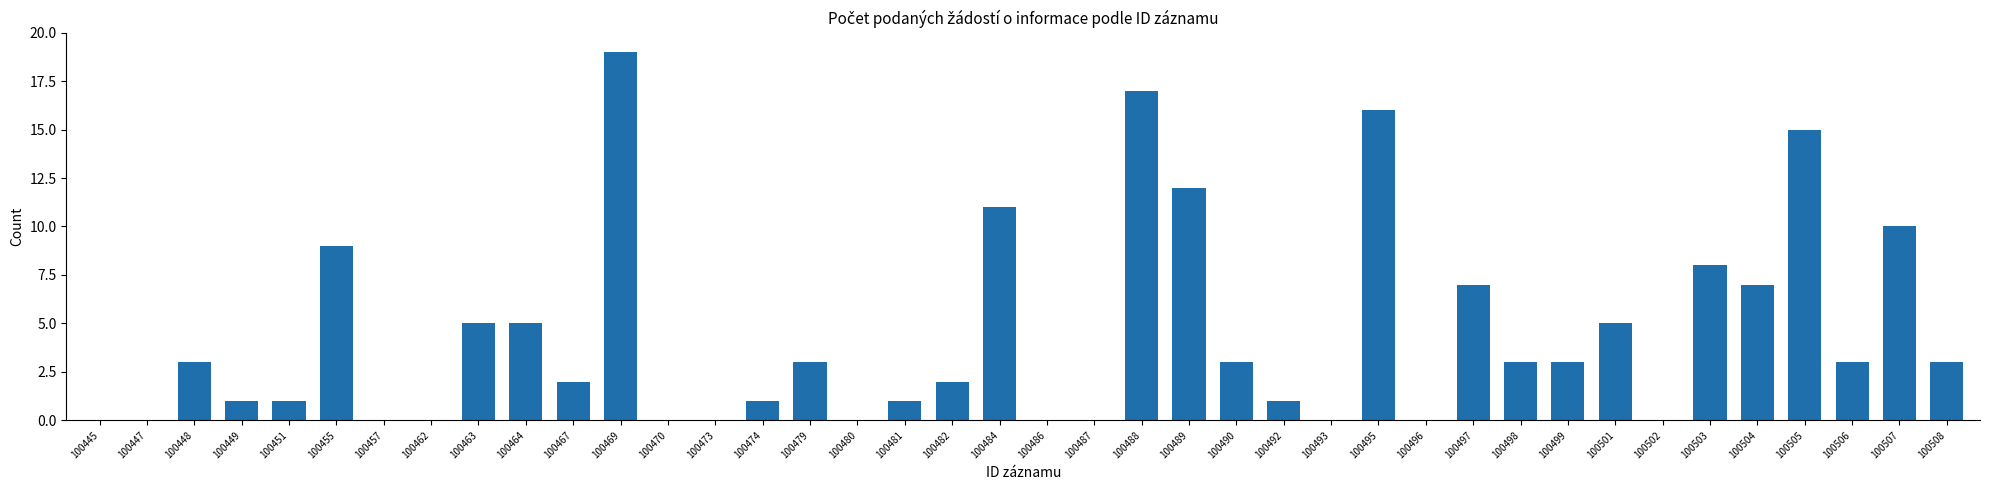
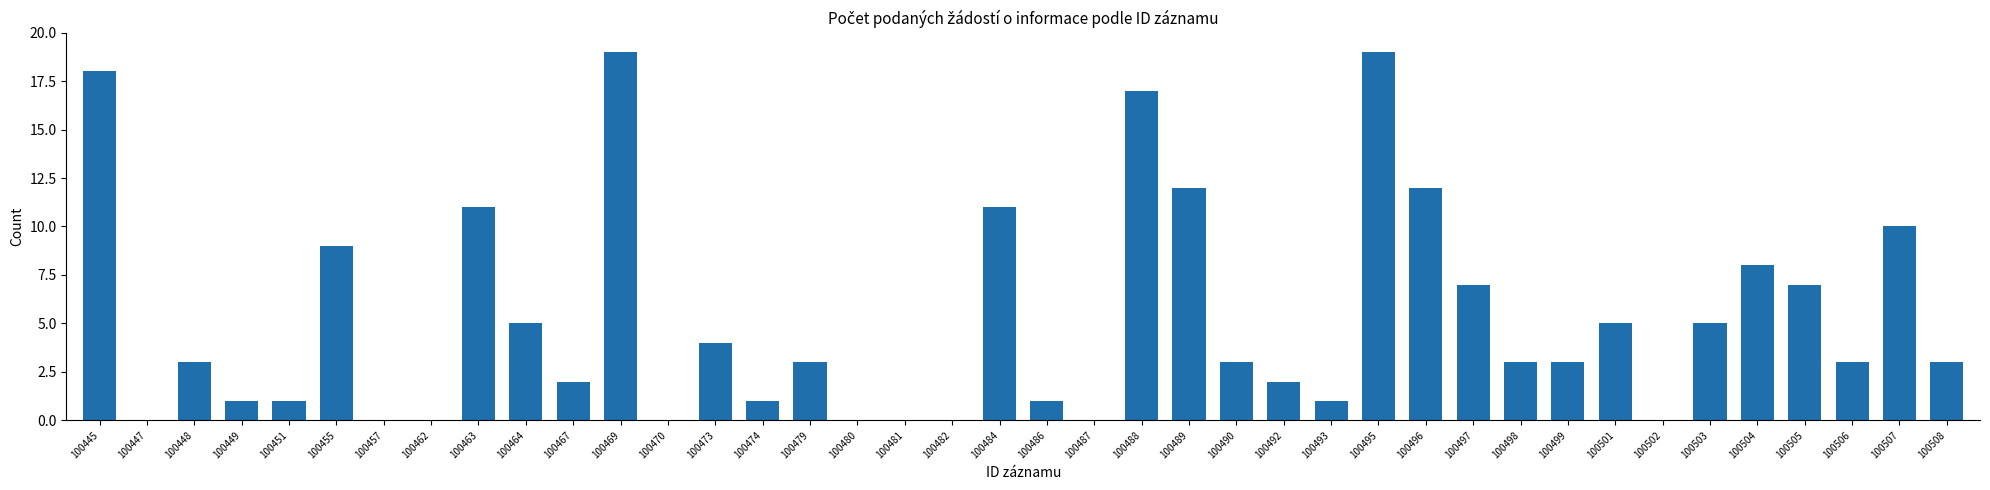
100445: 0 -> 18
100463: 5 -> 11
100473: 0 -> 4
100481: 1 -> 0
100482: 2 -> 0
100486: 0 -> 1
100492: 1 -> 2
100493: 0 -> 1
100495: 16 -> 19
100496: 0 -> 12
100503: 8 -> 5
100504: 7 -> 8
100505: 15 -> 7
